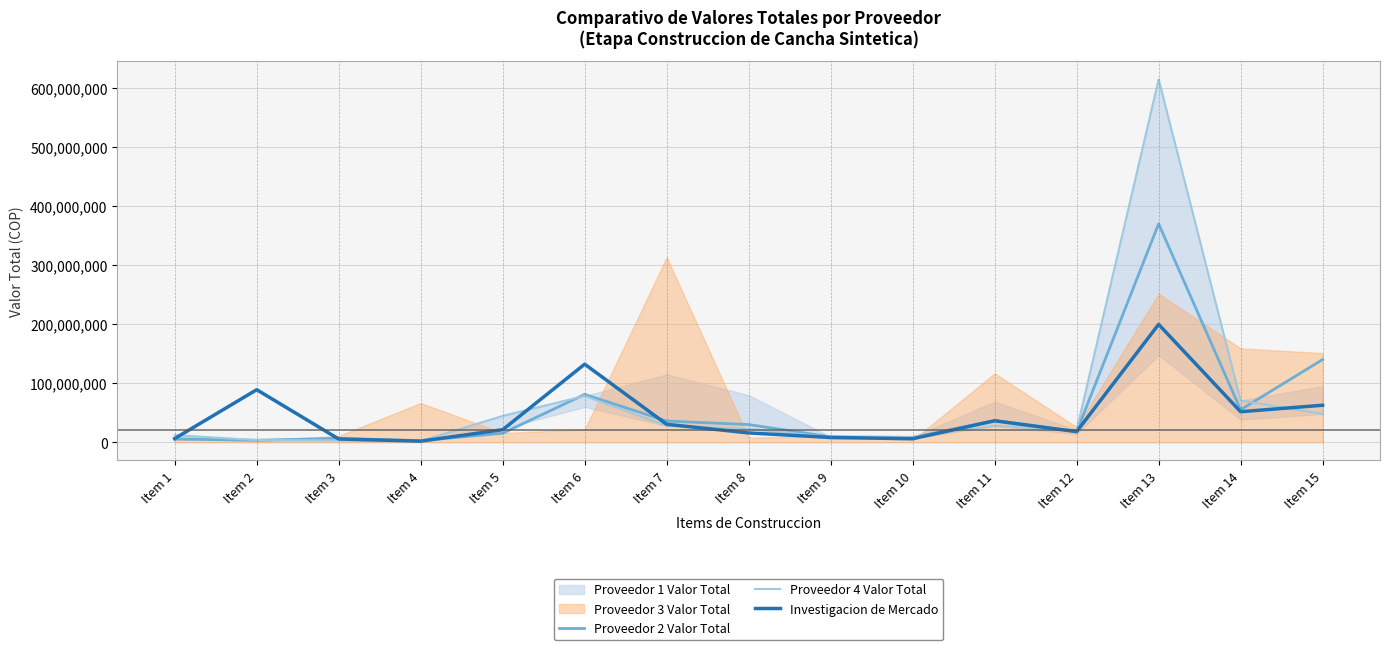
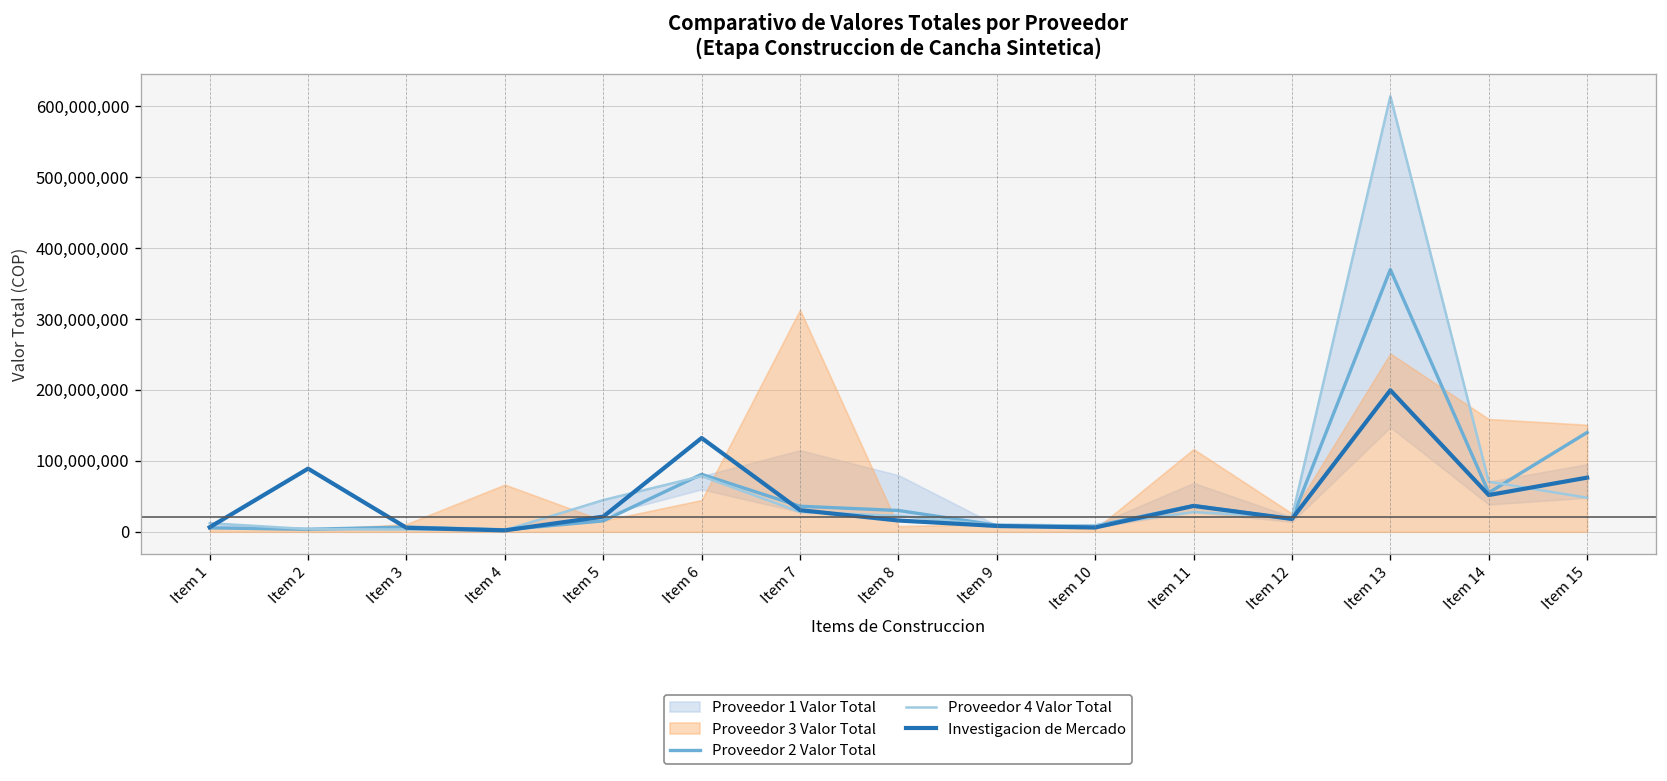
Proveedor 3 Valor Total, Item 6: 20,000,000 -> 40,000,000
Investigacion de Mercado, Item 15: 60,000,000 -> 80,000,000
